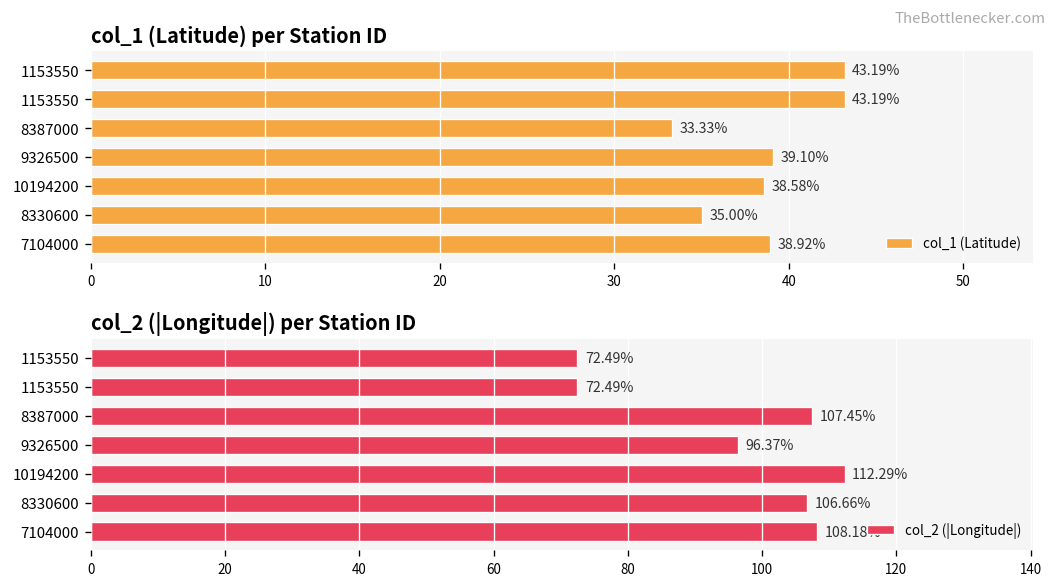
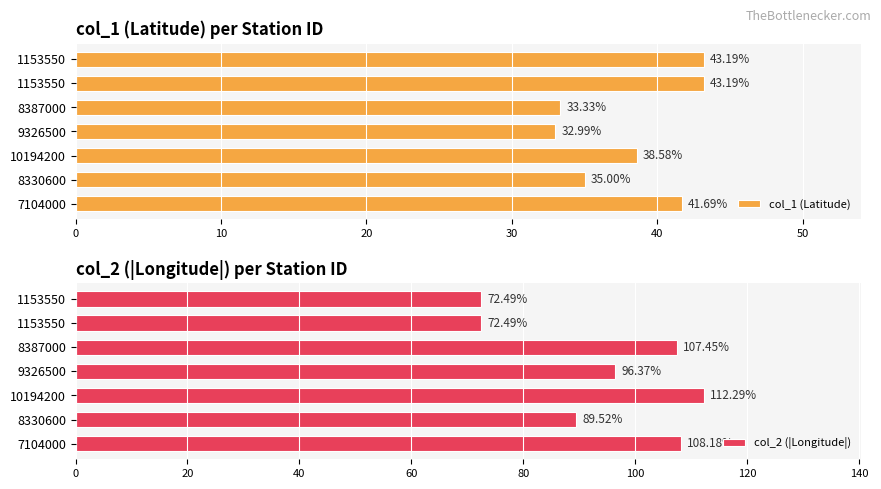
col_1 (Latitude) per Station ID, 9326500: 39.10% -> 32.99%
col_1 (Latitude) per Station ID, 7104000: 38.92% -> 41.69%
col_2 (|Longitude|) per Station ID, 8330600: 106.66% -> 89.52%
